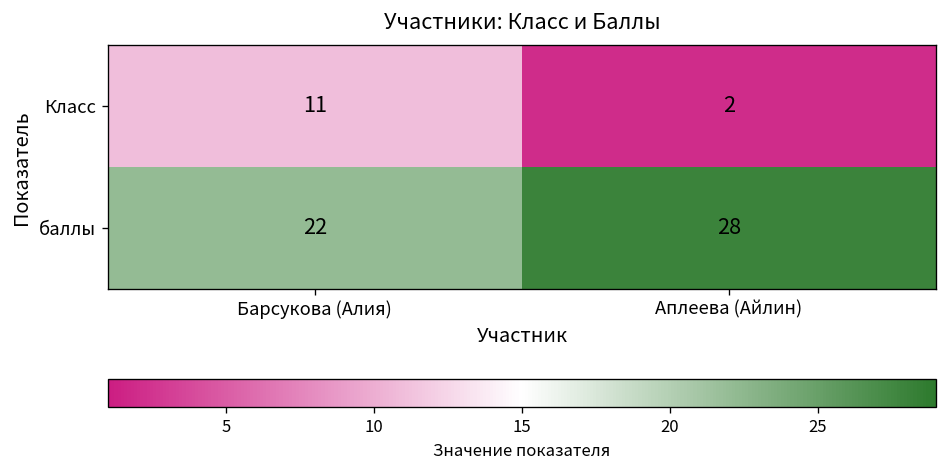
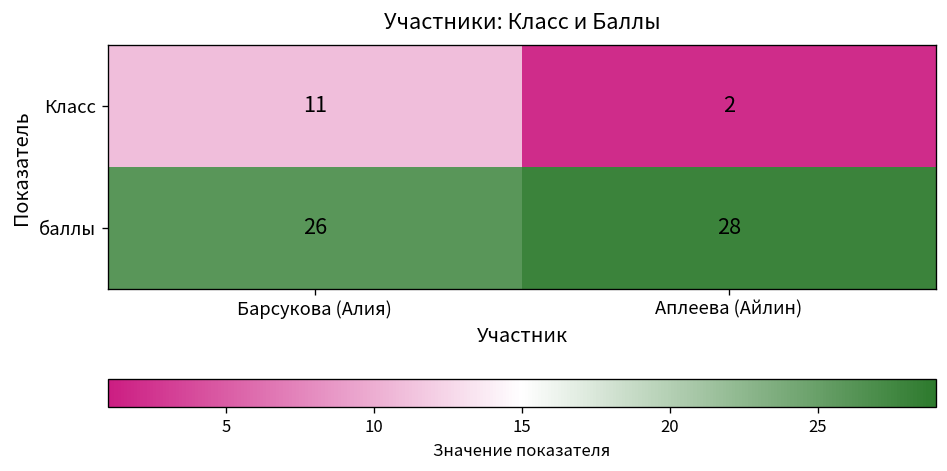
баллы, Барсукова (Алия): 22 -> 26
